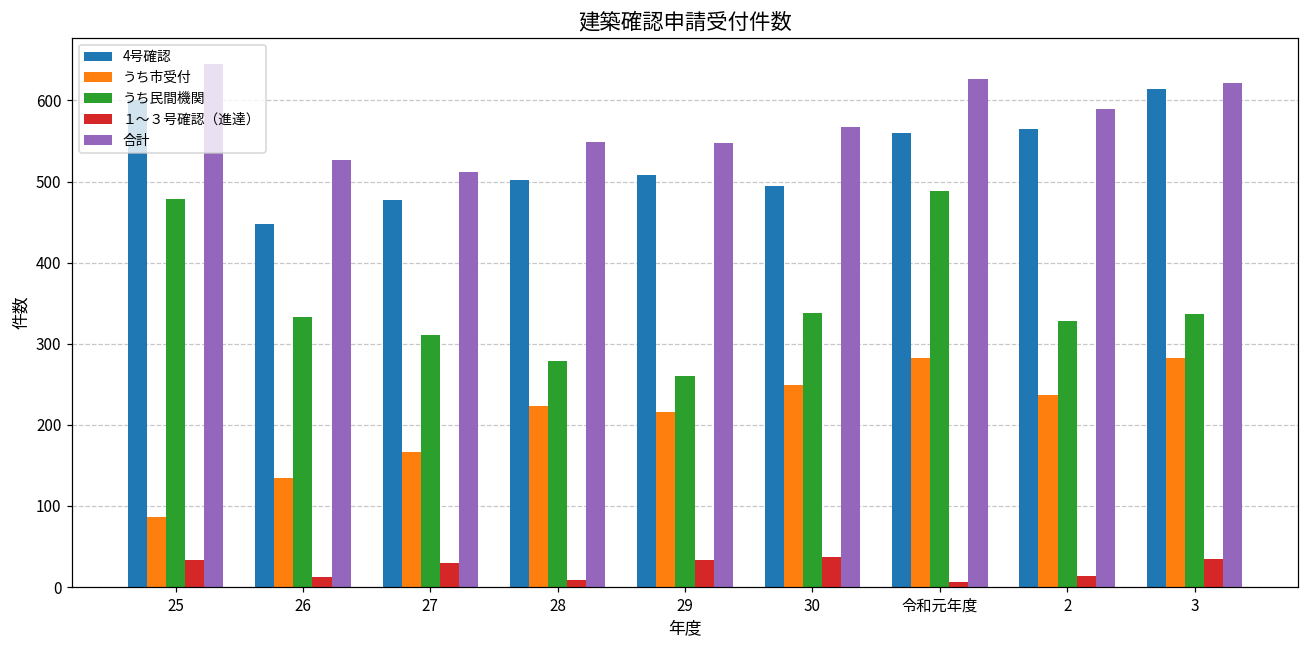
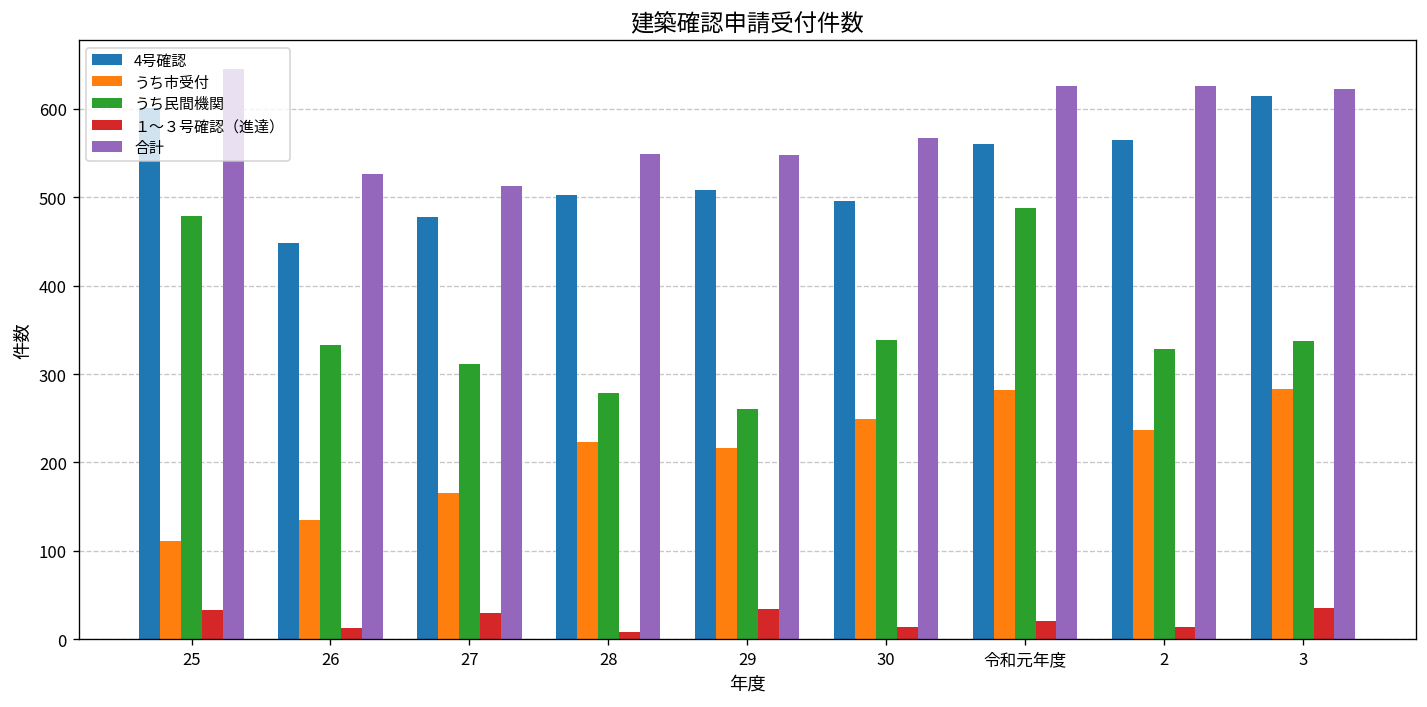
うち市受付, 25: 90 -> 110
１～３号確認（進達）, 30: 40 -> 10
１～３号確認（進達）, 令和元年度: 10 -> 20
合計, 2: 590 -> 630
